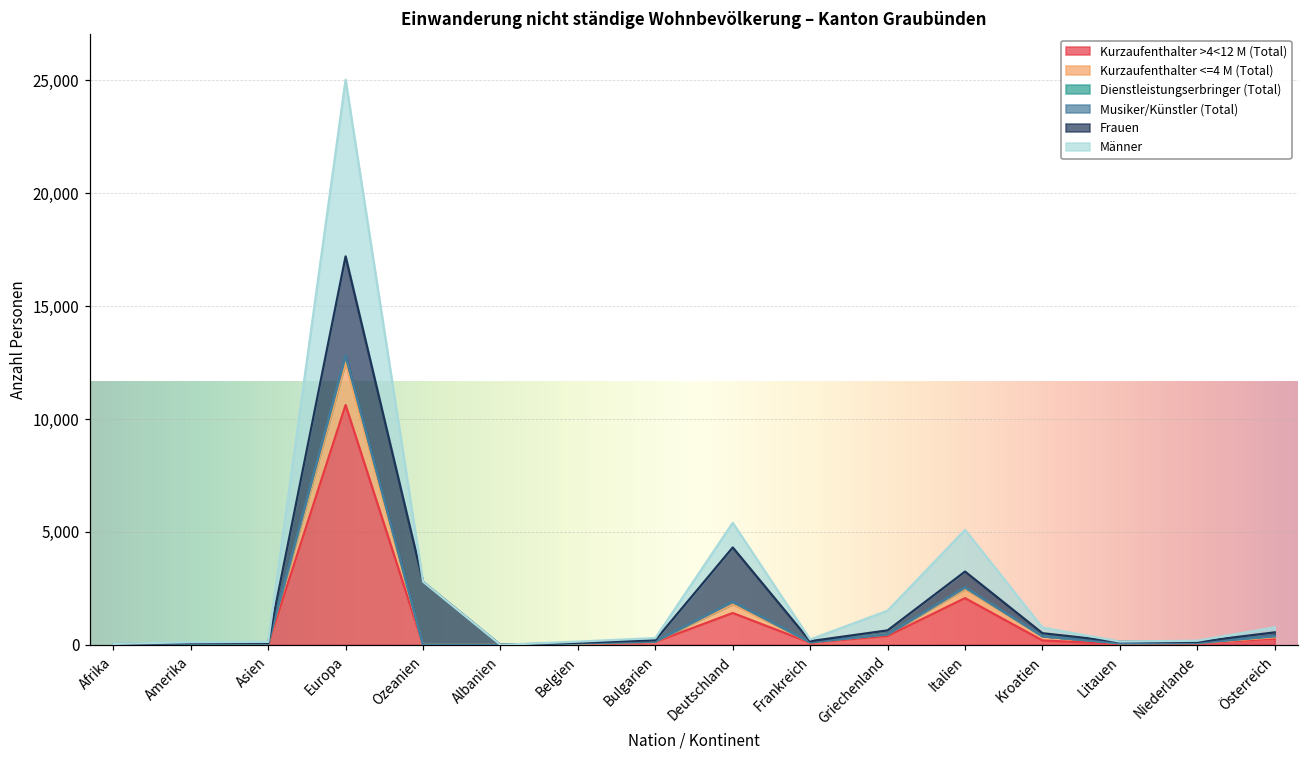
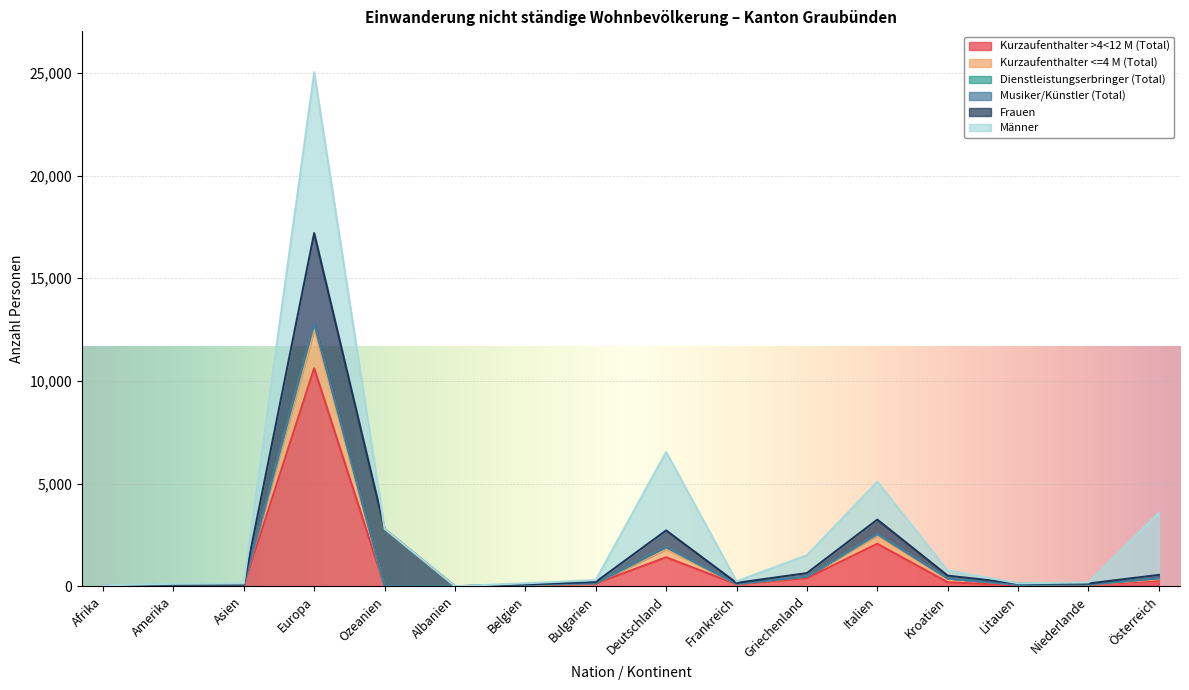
Frauen, Deutschland: 2,400 -> 800
Männer, Deutschland: 1,100 -> 3,800
Männer, Österreich: 200 -> 3,000
